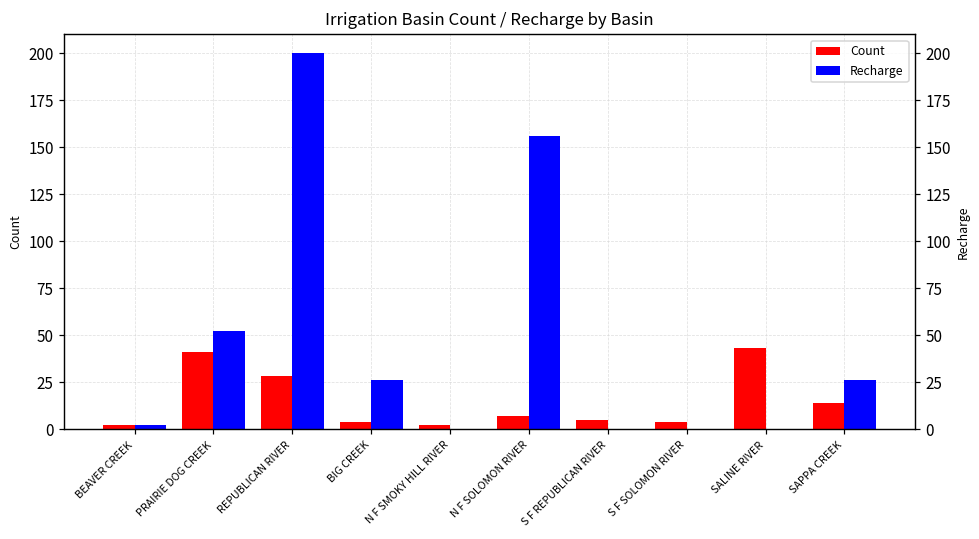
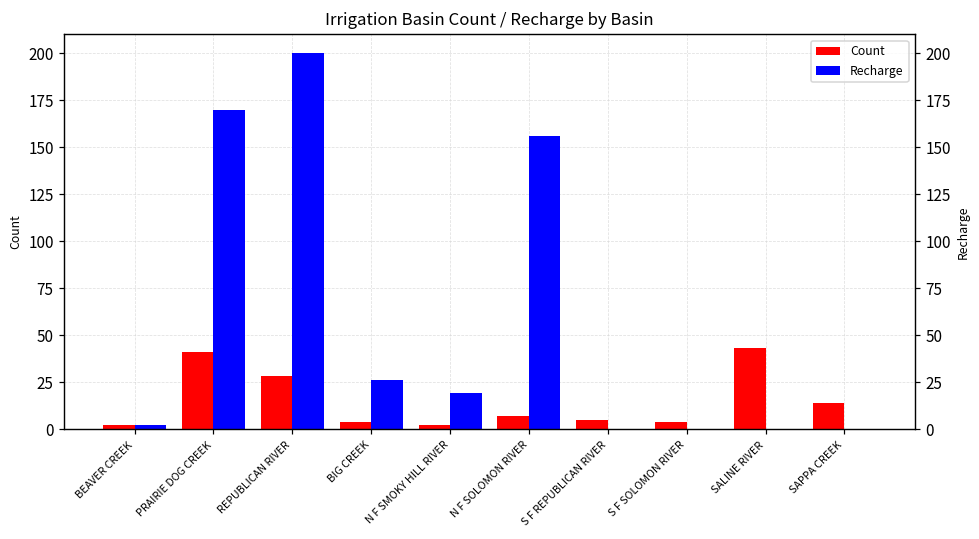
Recharge, PRAIRIE DOG CREEK: 52 -> 170
Recharge, N F SMOKY HILL RIVER: 0 -> 19
Recharge, SAPPA CREEK: 26 -> 0
